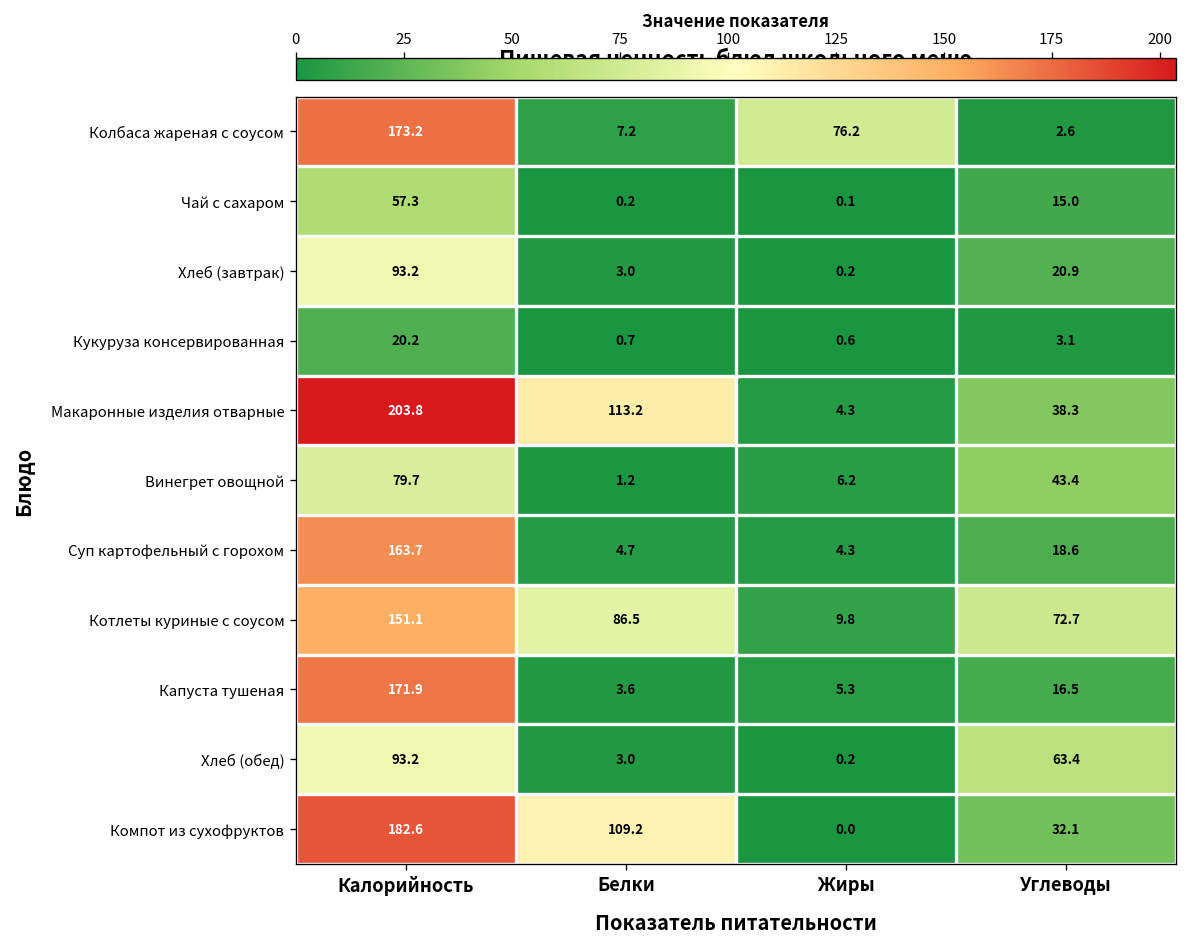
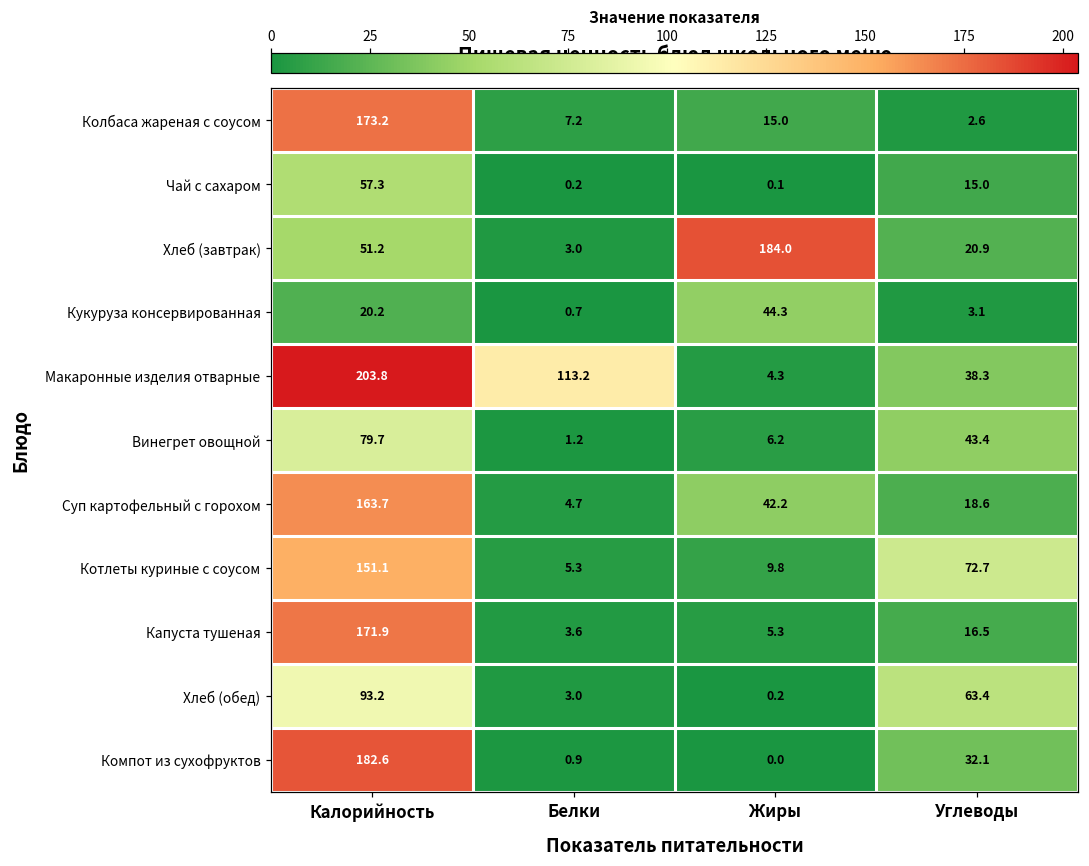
Колбаса жареная с соусом, Жиры: 76.2 -> 15.0
Хлеб (завтрак), Калорийность: 93.2 -> 51.2
Хлеб (завтрак), Жиры: 0.2 -> 184.0
Кукуруза консервированная, Жиры: 0.6 -> 44.3
Суп картофельный с горохом, Жиры: 4.3 -> 42.2
Котлеты куриные с соусом, Белки: 86.5 -> 5.3
Компот из сухофруктов, Белки: 109.2 -> 0.9
